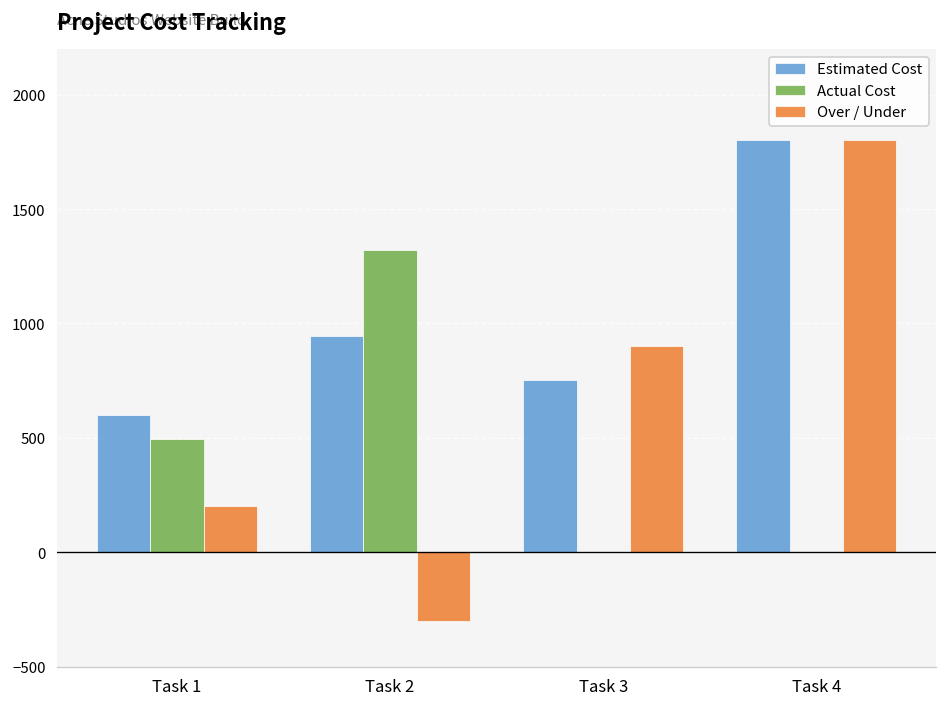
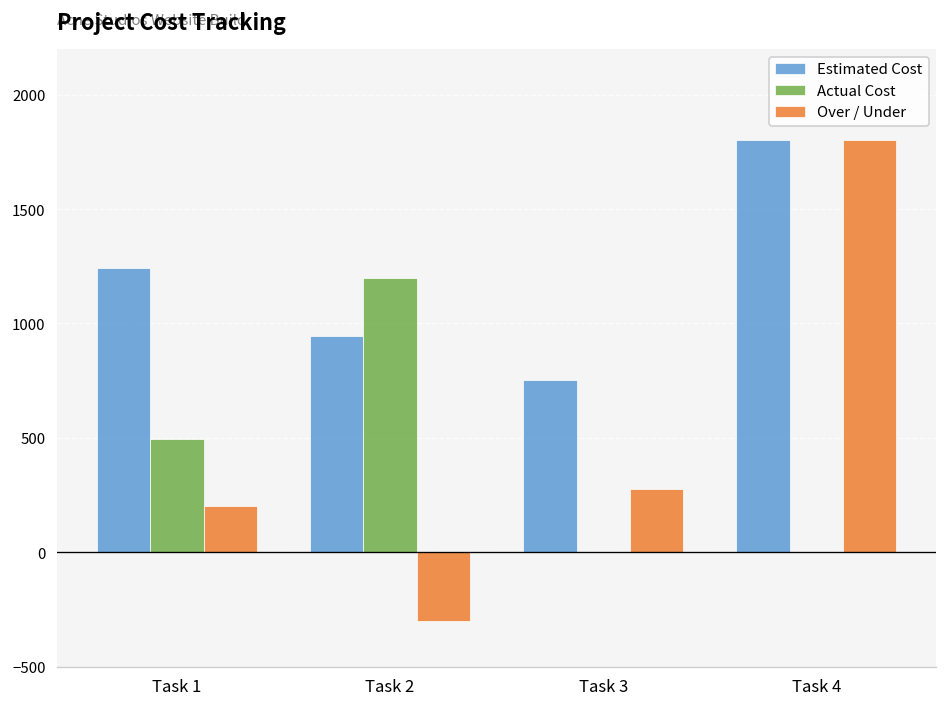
Estimated Cost, Task 1: 600 -> 1240
Actual Cost, Task 2: 1320 -> 1200
Over / Under, Task 3: 900 -> 280
